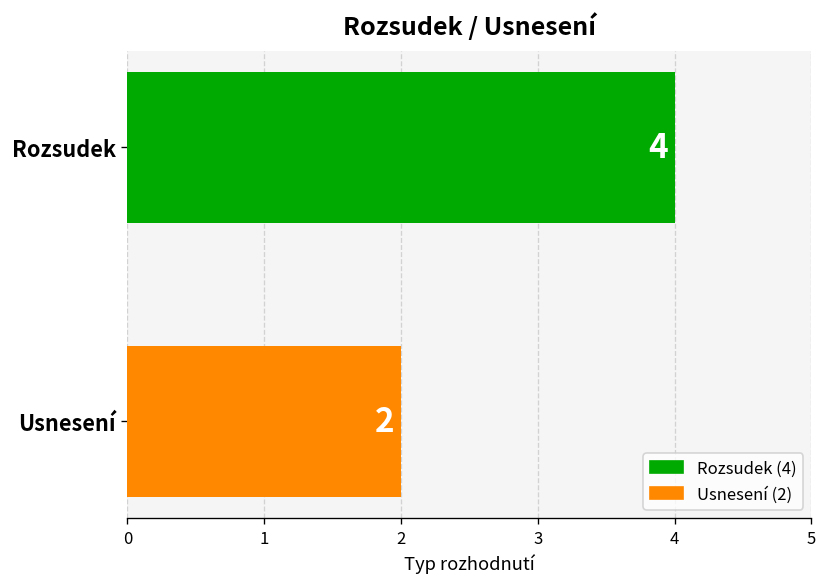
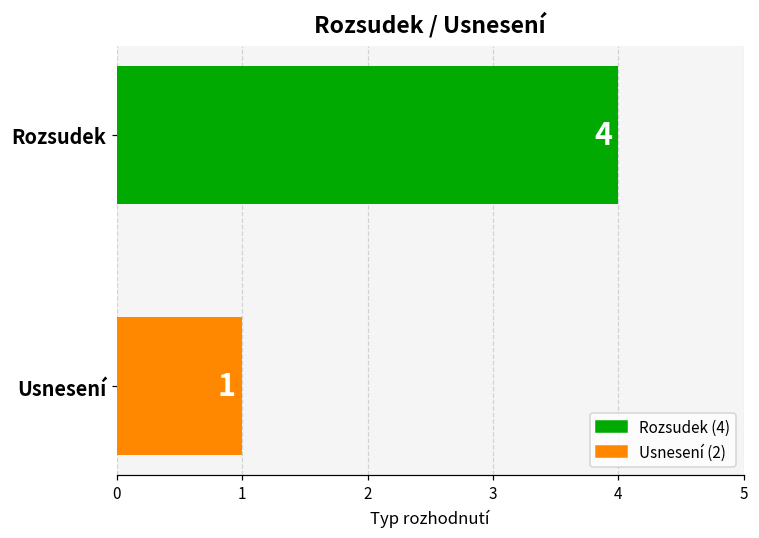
Usnesení: 2 -> 1
